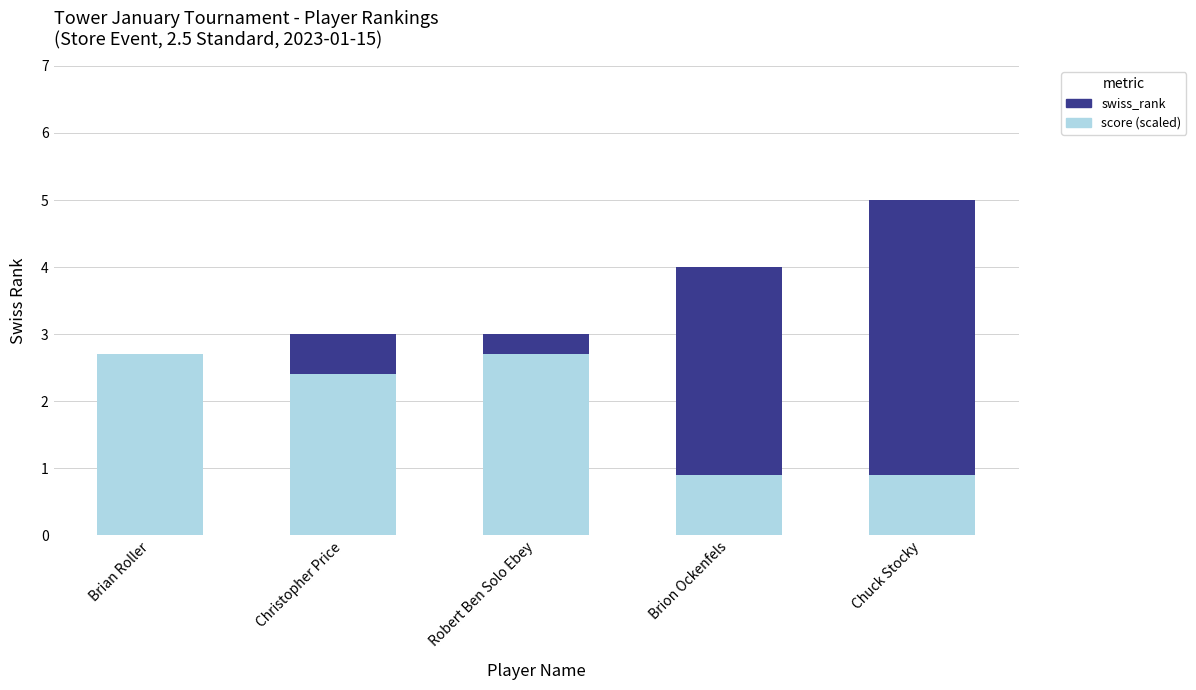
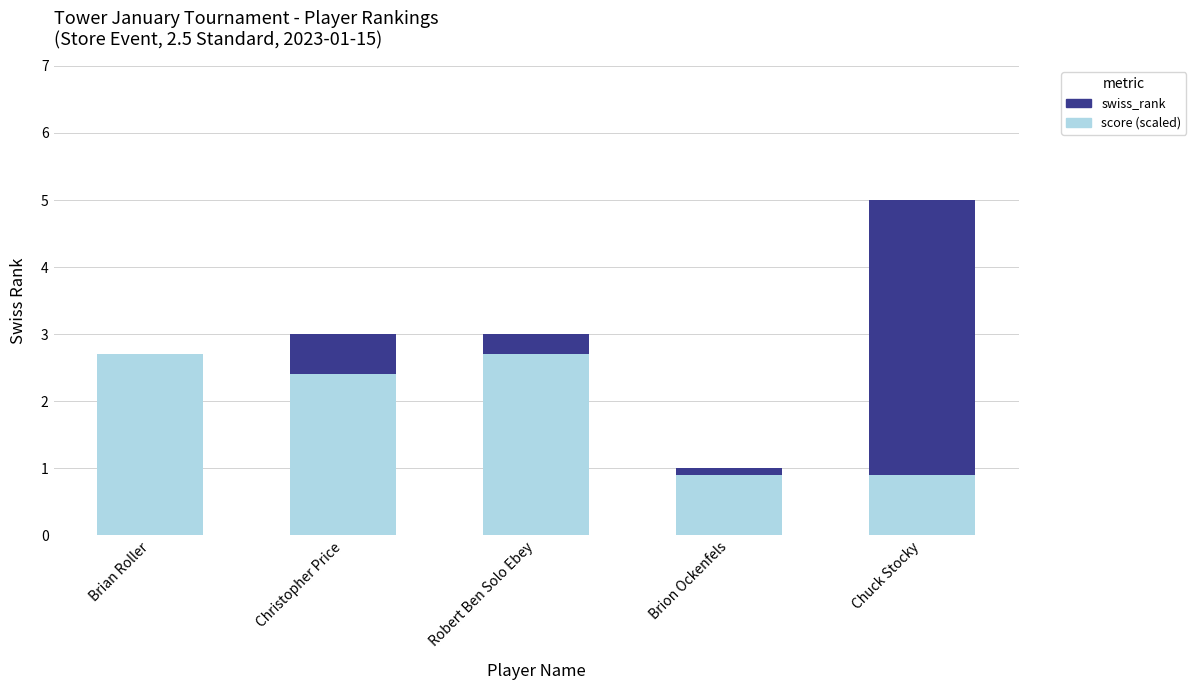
swiss_rank, Brion Ockenfels: 4 -> 1
